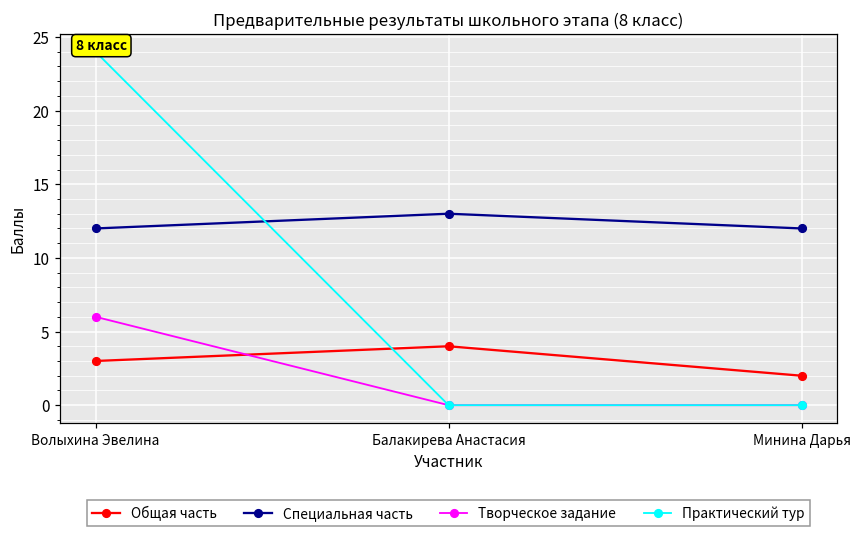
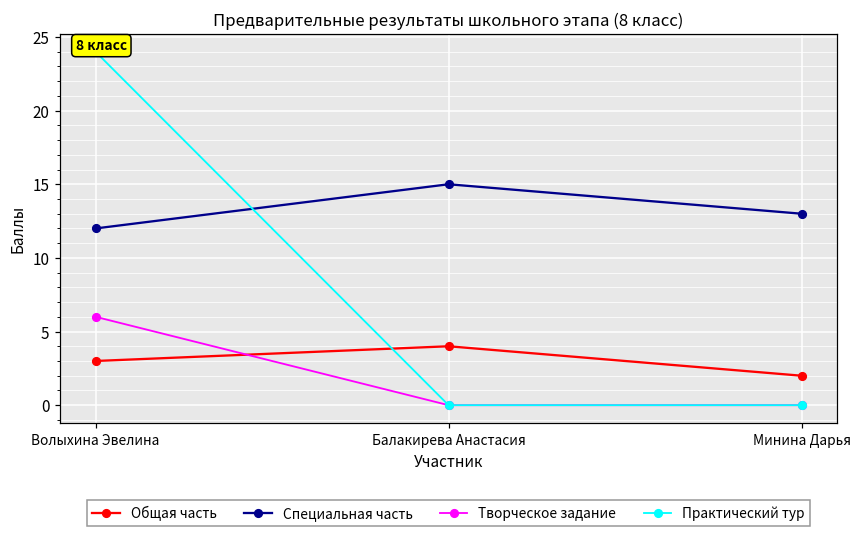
Специальная часть, Балакирева Анастасия: 13 -> 15
Специальная часть, Минина Дарья: 12 -> 13
